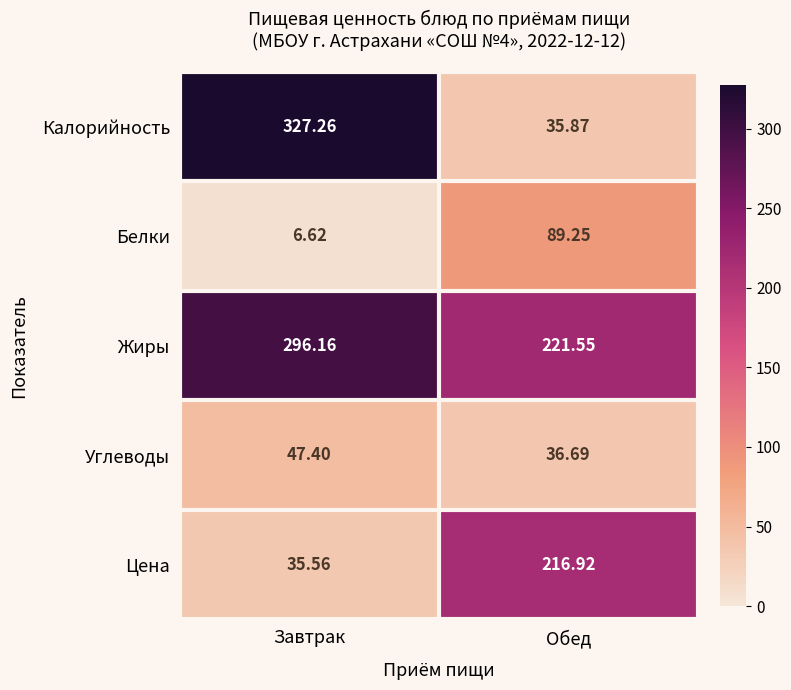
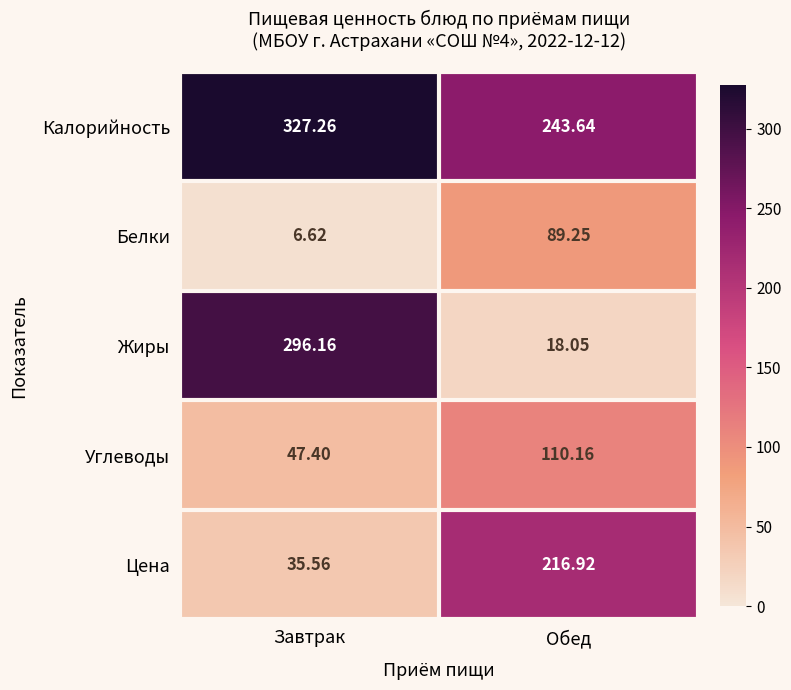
Калорийность, Обед: 35.87 -> 243.64
Жиры, Обед: 221.55 -> 18.05
Углеводы, Обед: 36.69 -> 110.16
